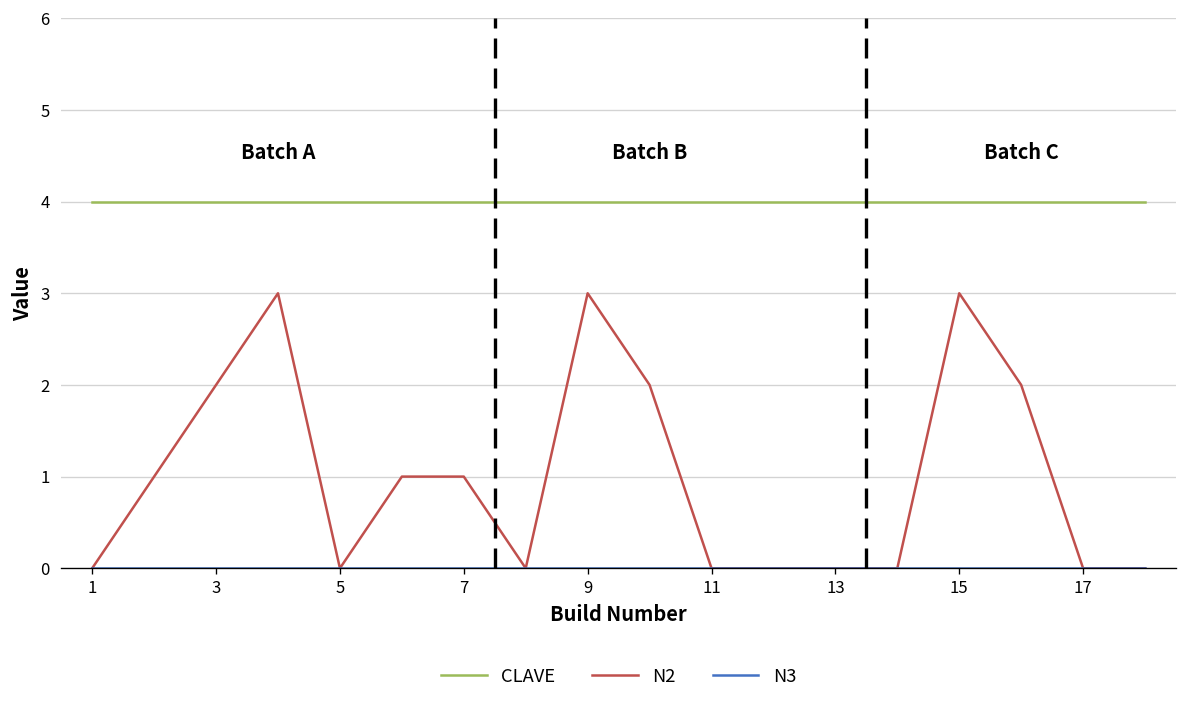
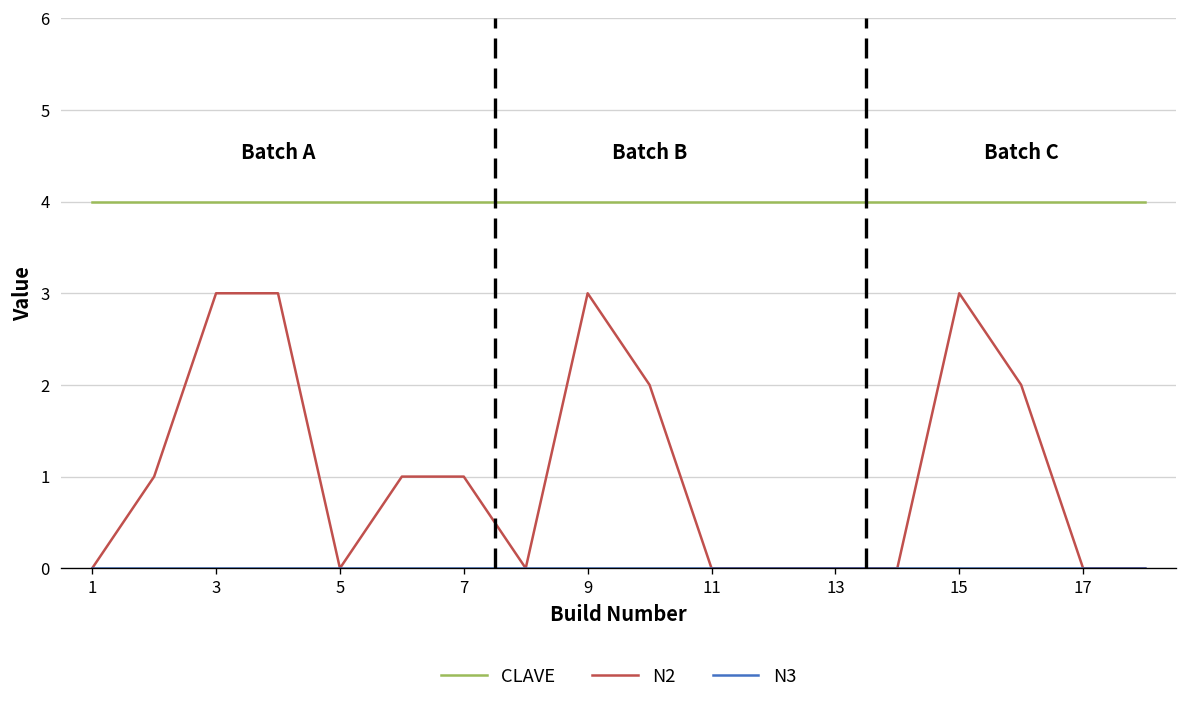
N2, 3: 2 -> 3
